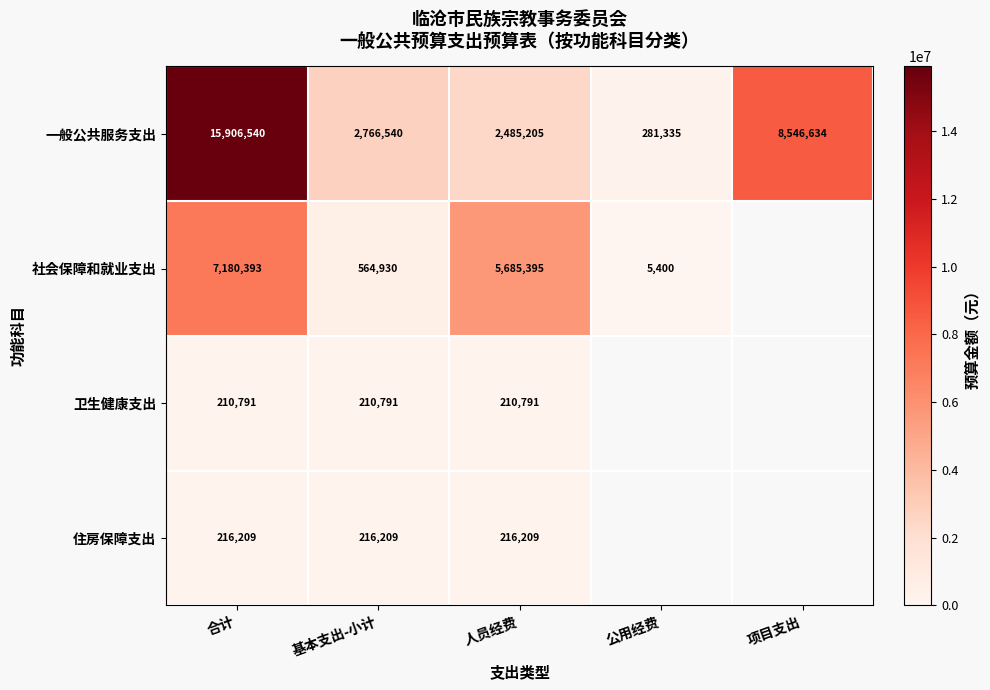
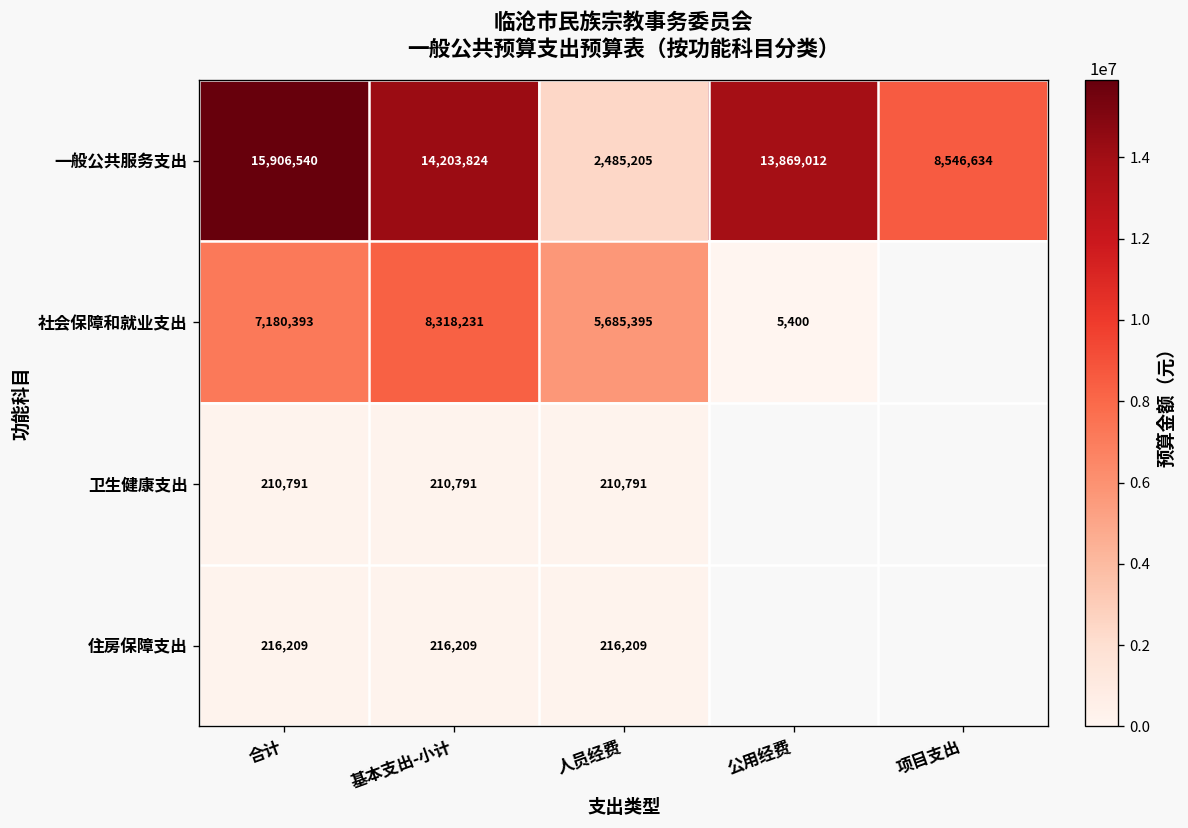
一般公共服务支出, 基本支出-小计: 2,766,540 -> 14,203,824
一般公共服务支出, 公用经费: 281,335 -> 13,869,012
社会保障和就业支出, 基本支出-小计: 564,930 -> 8,318,231
